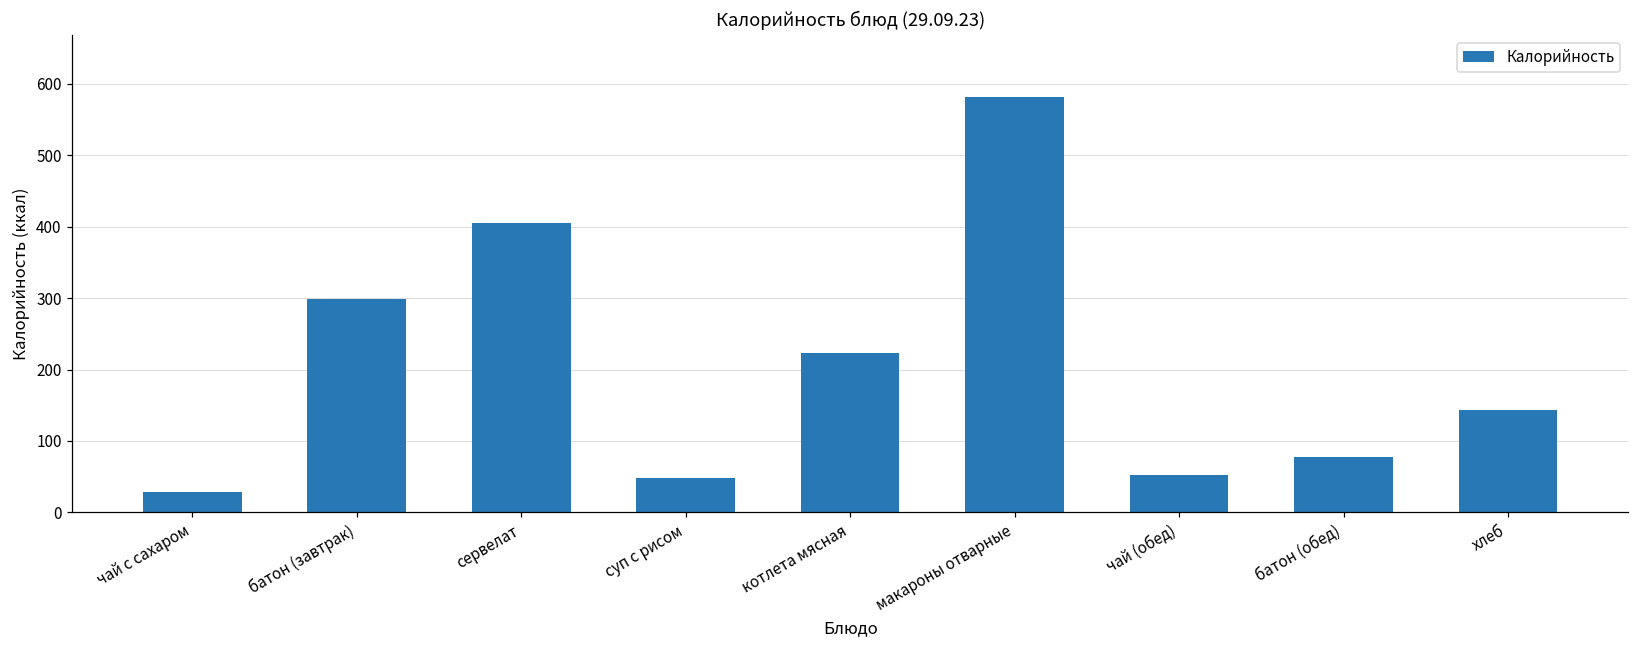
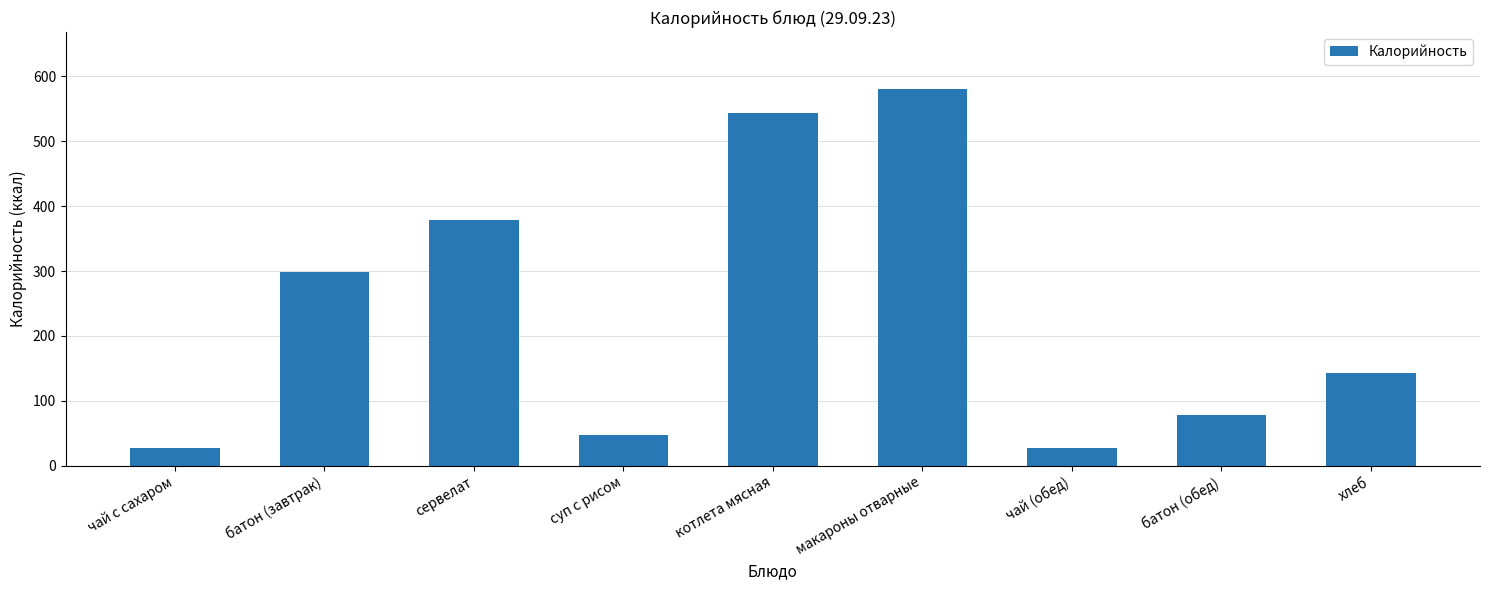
сервелат: 410 -> 380
котлета мясная: 220 -> 540
чай (обед): 50 -> 30
